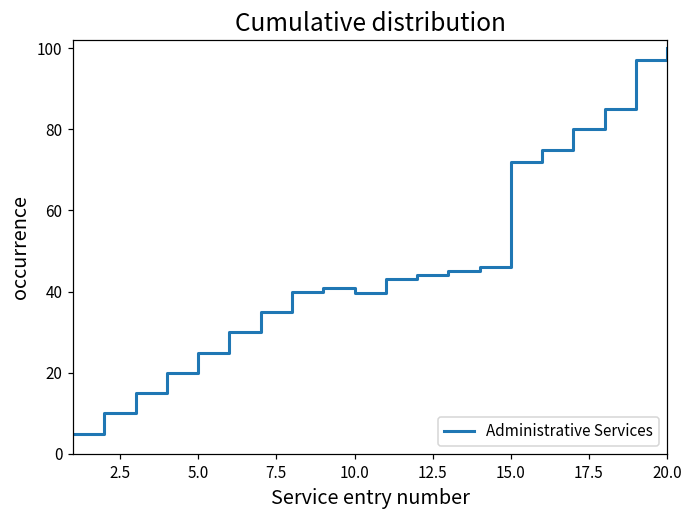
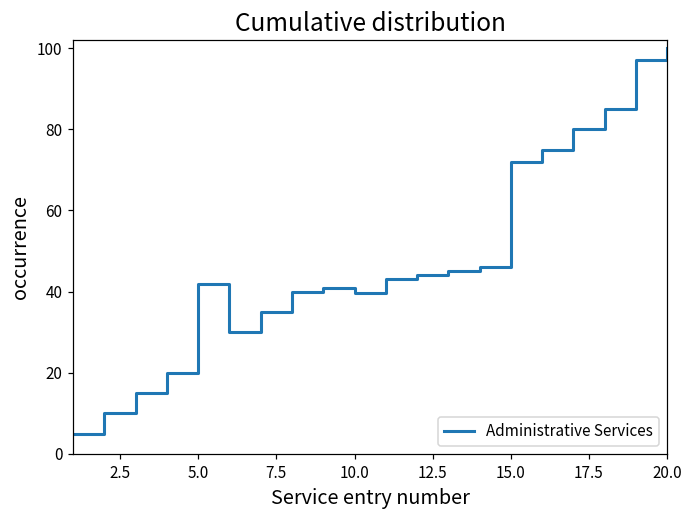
5.0: 25 -> 42
